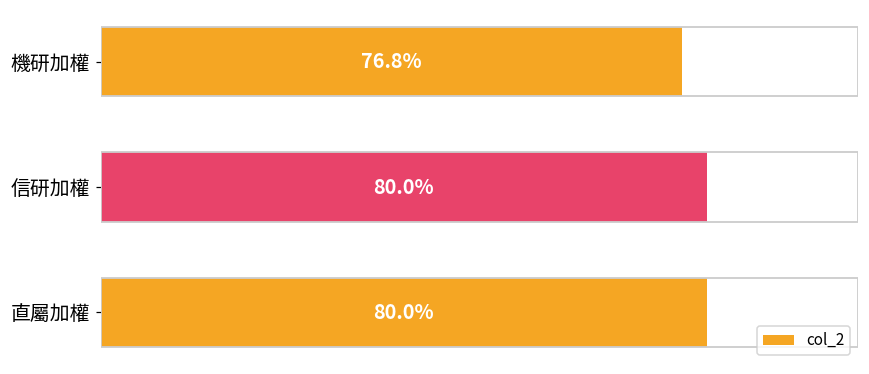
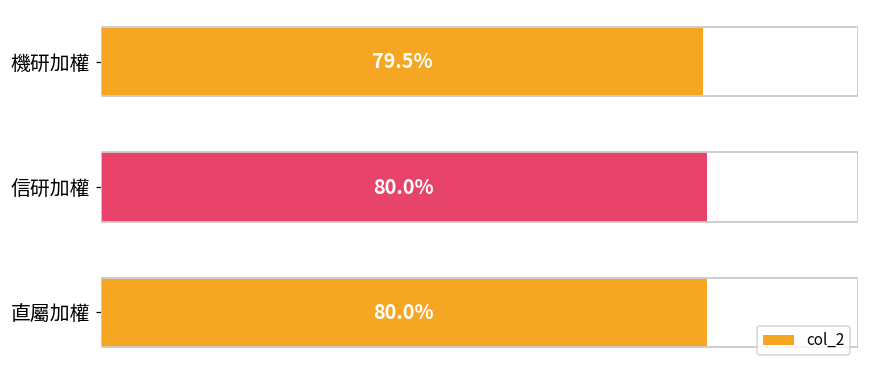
機研加權: 76.8% -> 79.5%
